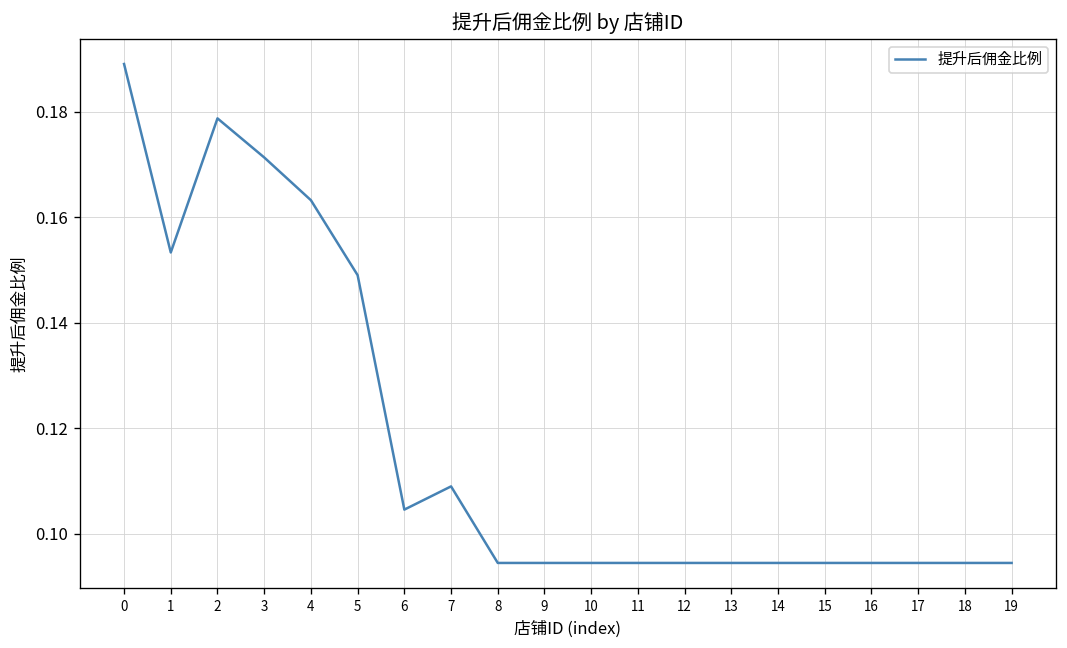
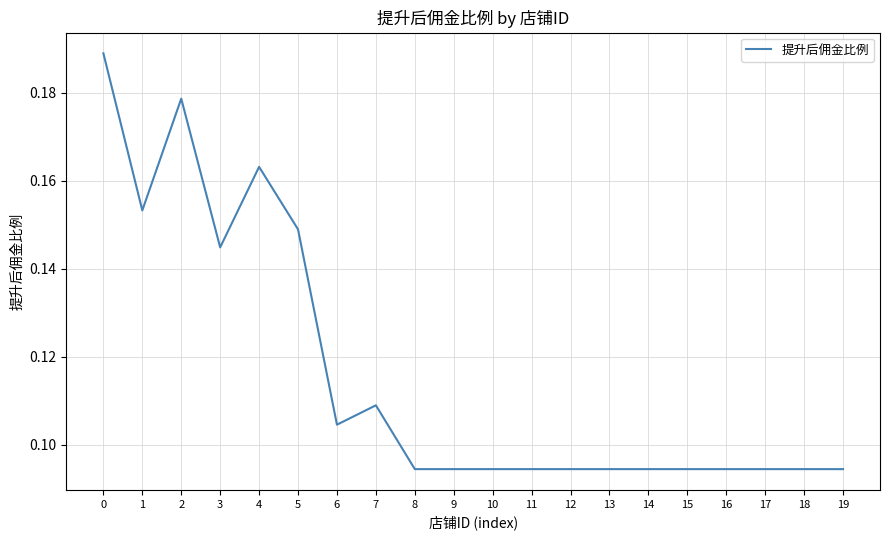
3: 0.171 -> 0.145
